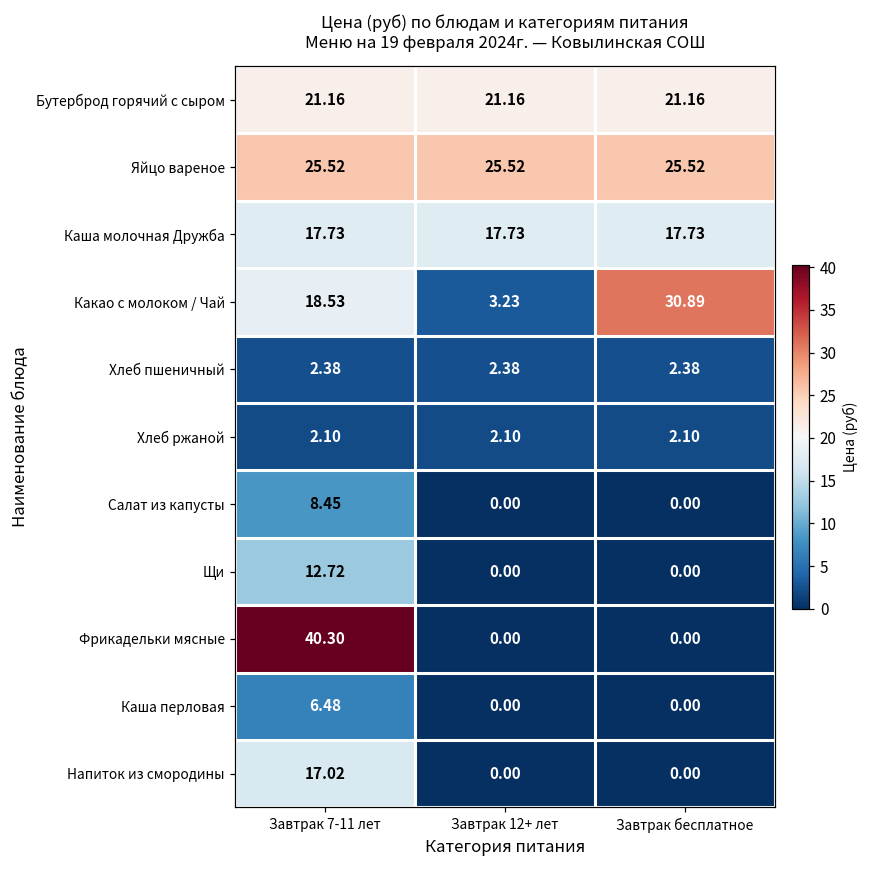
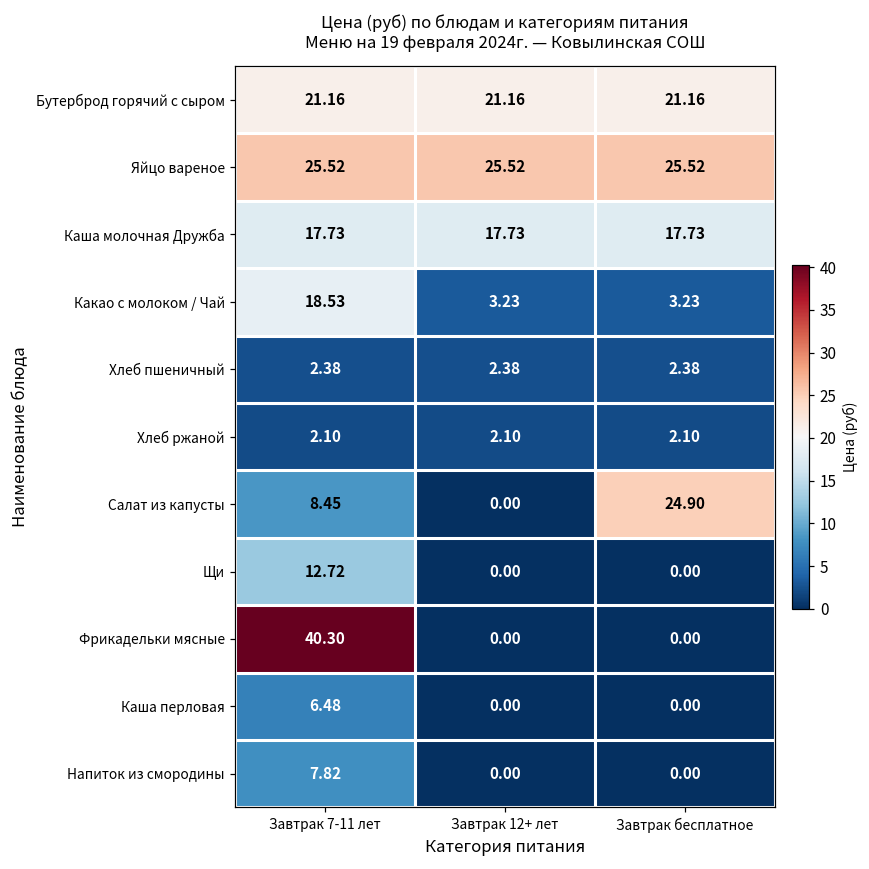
Какао с молоком / Чай, Завтрак бесплатное: 30.89 -> 3.23
Салат из капусты, Завтрак бесплатное: 0.00 -> 24.90
Напиток из смородины, Завтрак 7-11 лет: 17.02 -> 7.82
